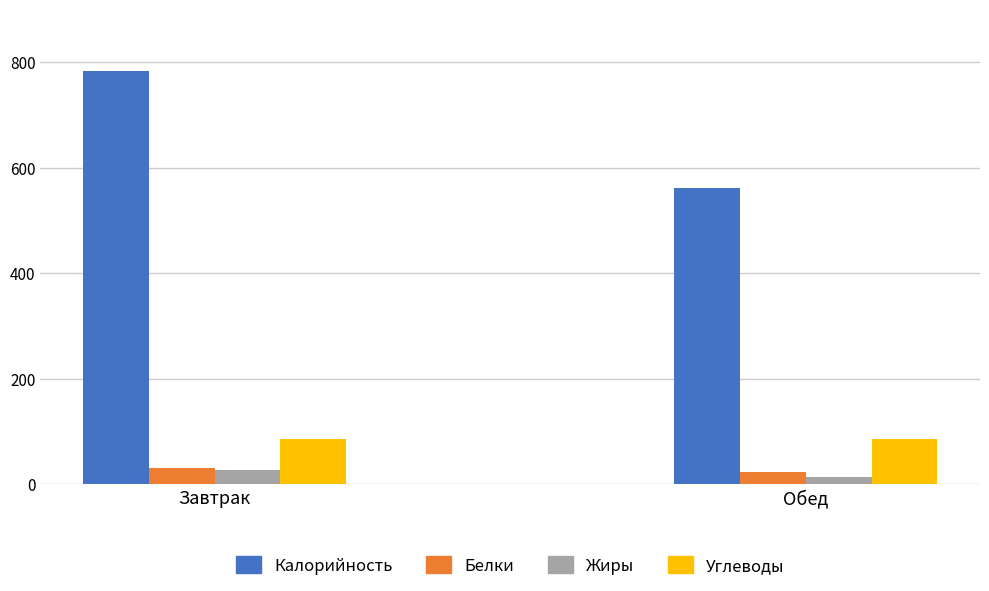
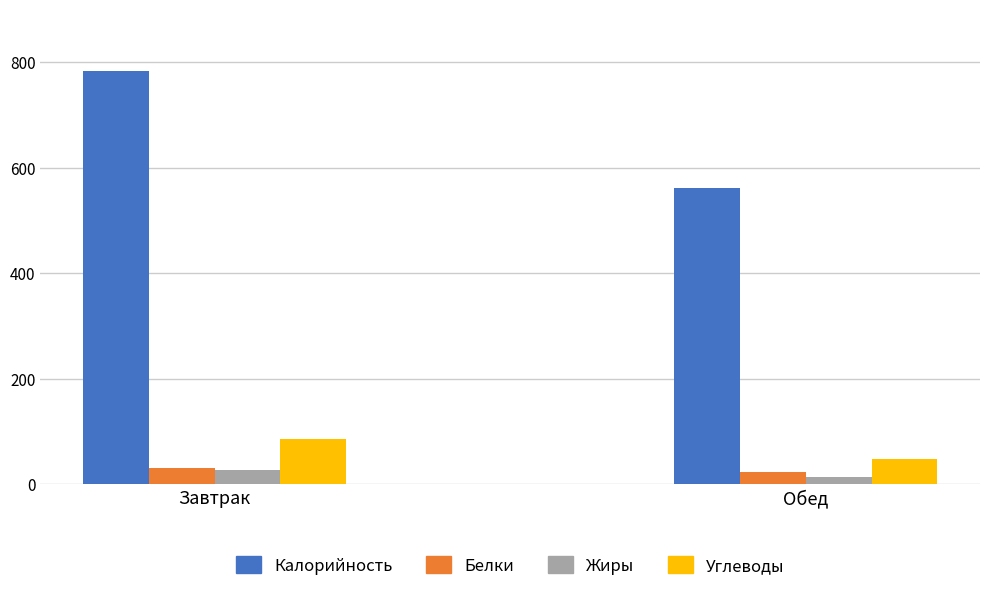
Углеводы, Обед: 90 -> 50
